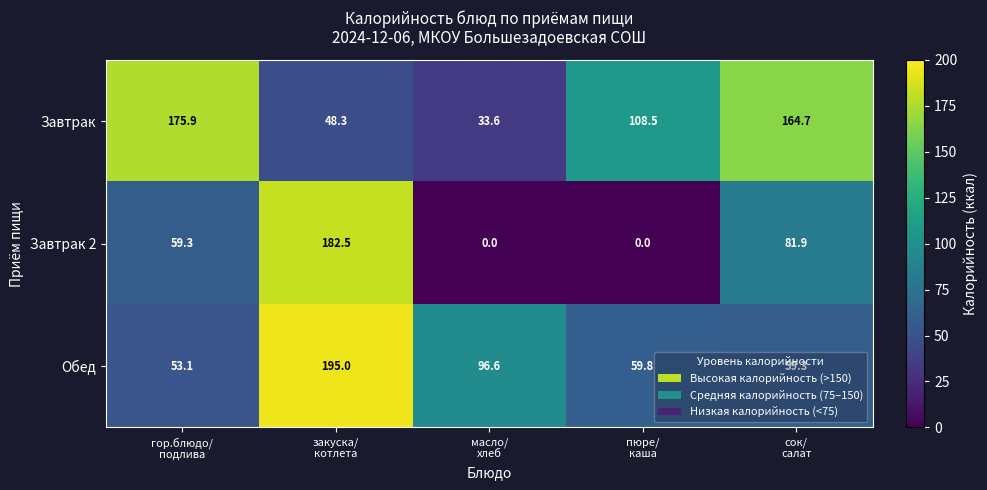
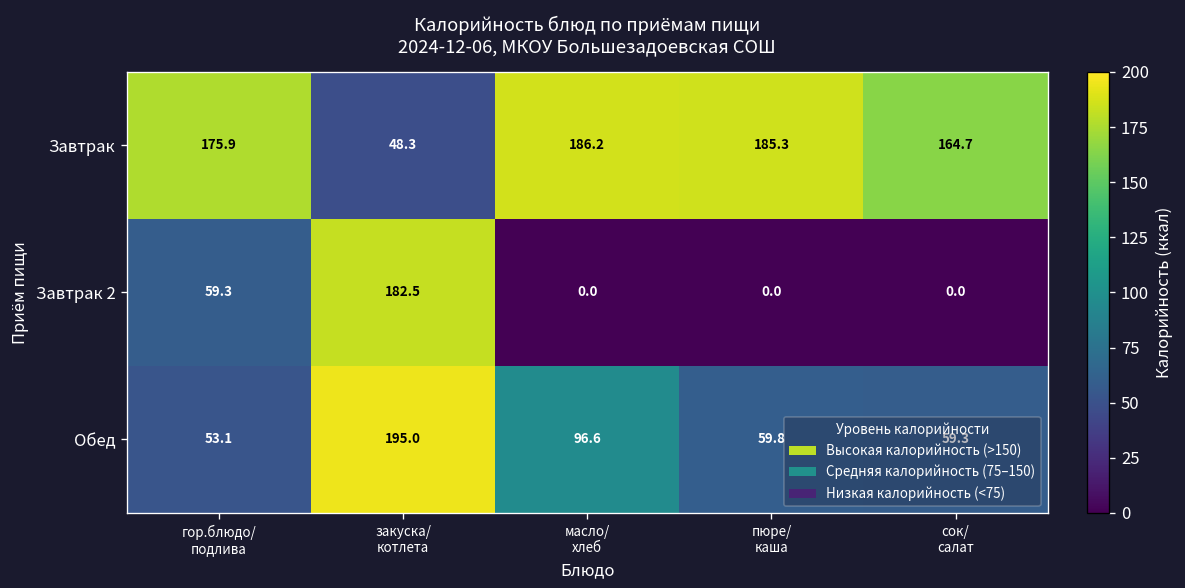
Завтрак, масло/ хлеб: 33.6 -> 186.2
Завтрак, пюре/ каша: 108.5 -> 185.3
Завтрак 2, сок/ салат: 81.9 -> 0.0
